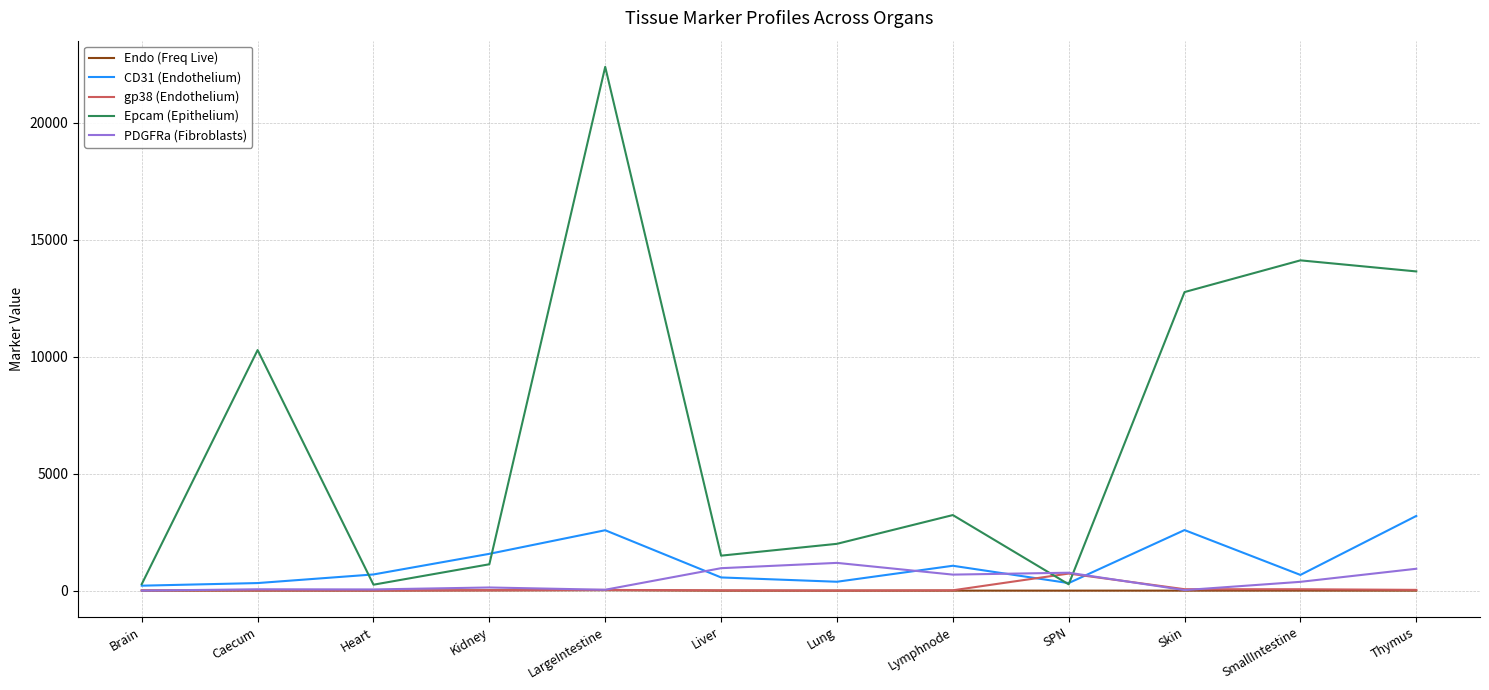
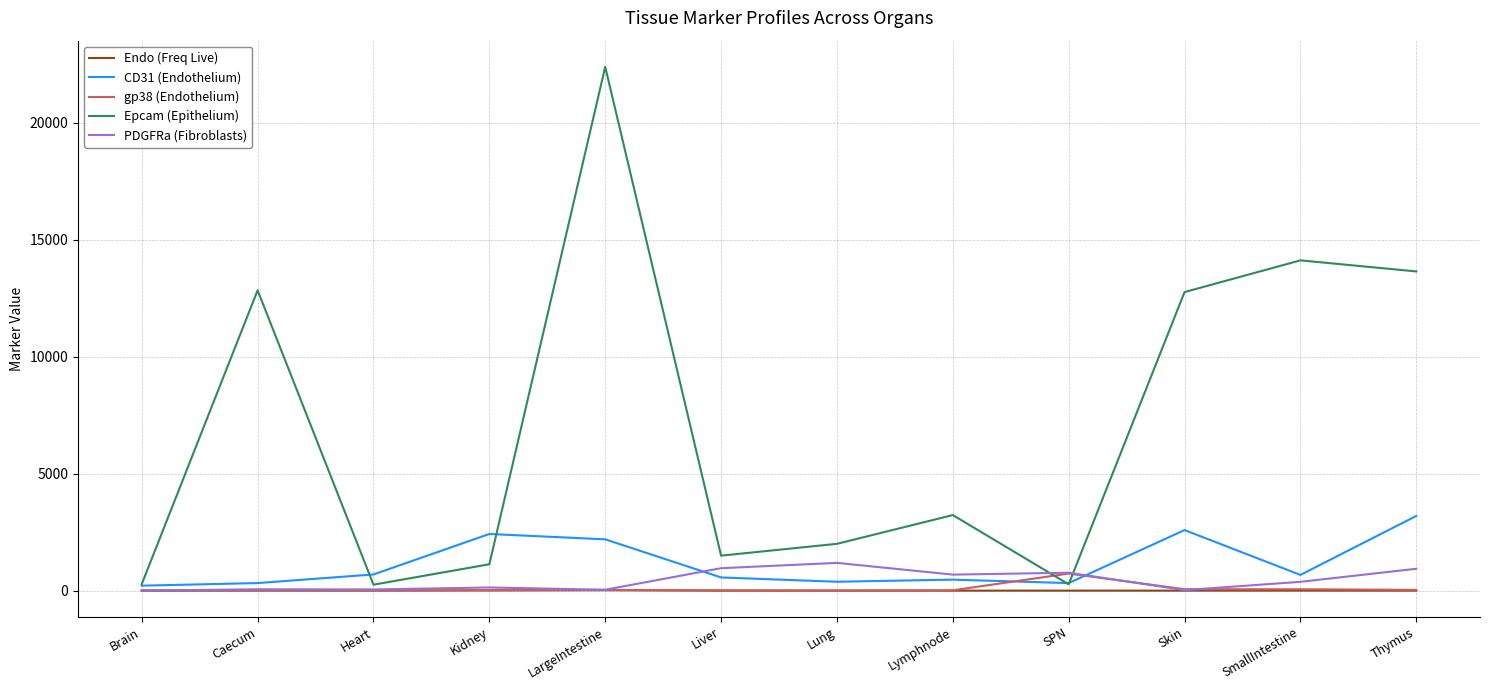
Epcam (Epithelium), Caecum: 10300 -> 12800
CD31 (Endothelium), Kidney: 1600 -> 2400
CD31 (Endothelium), LargeIntestine: 2600 -> 2200
CD31 (Endothelium), Lymphnode: 1100 -> 500
